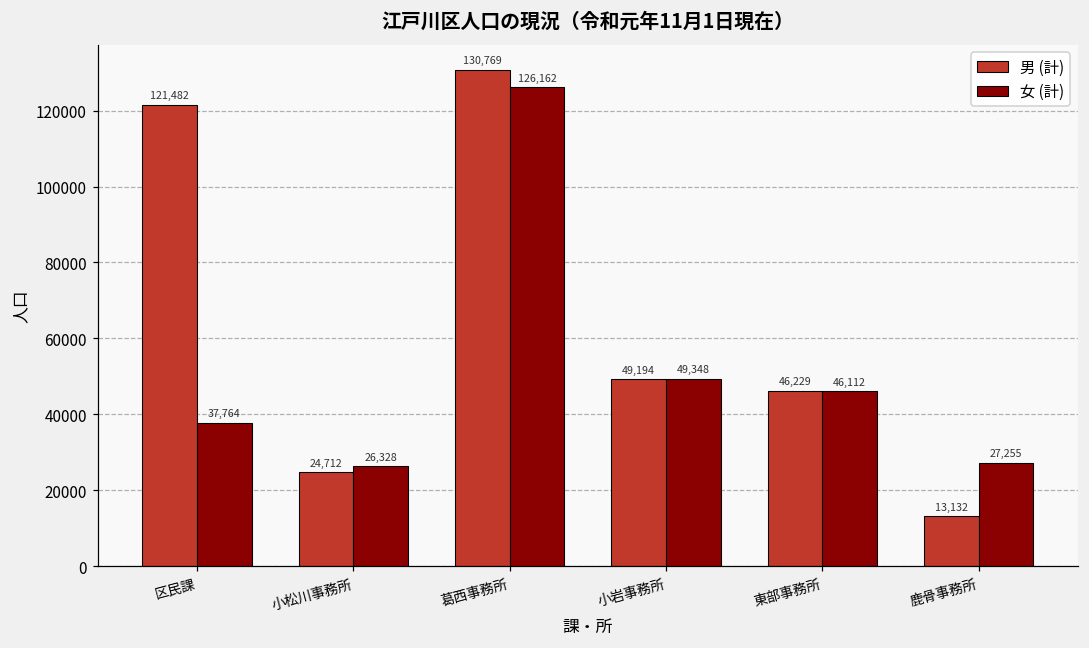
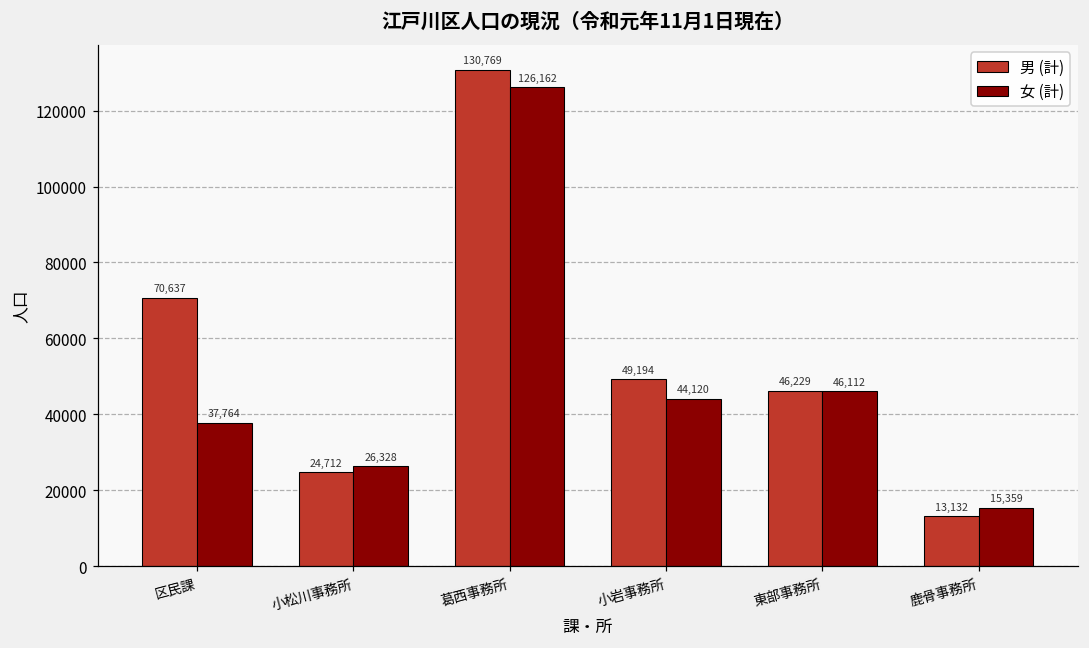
男 (計), 区民課: 121,482 -> 70,637
女 (計), 小岩事務所: 49,348 -> 44,120
女 (計), 鹿骨事務所: 27,255 -> 15,359
